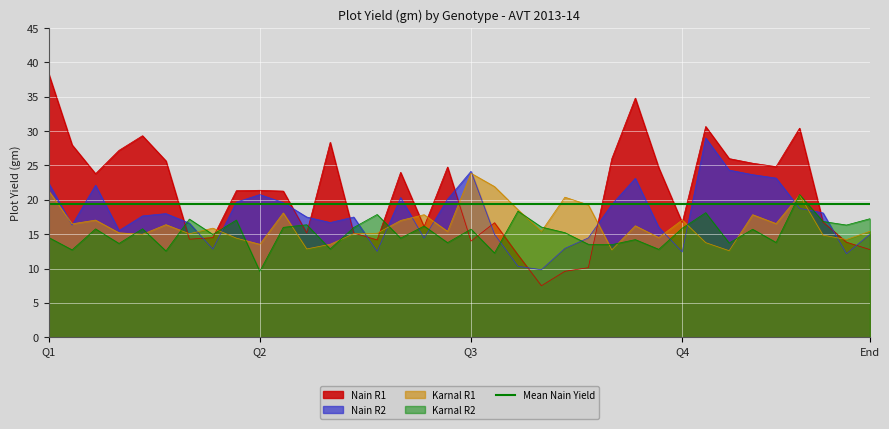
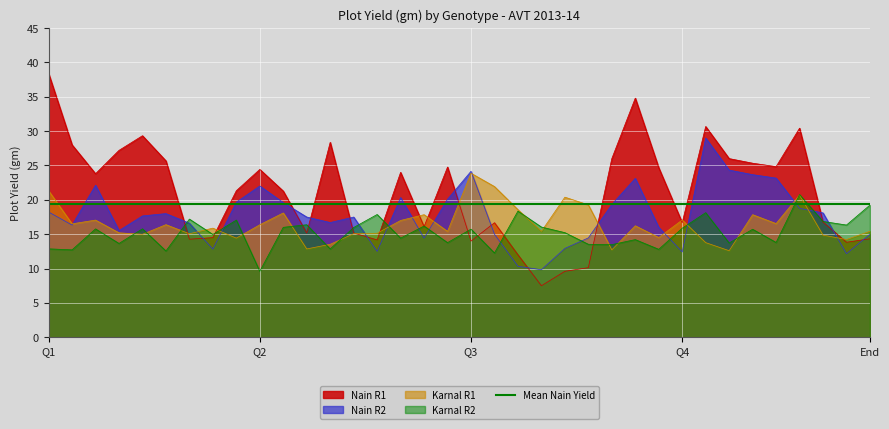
Nain R2, Q1: 22 -> 18
Karnal R2, Q1: 15 -> 13
Nain R1, Q2: 21 -> 24
Nain R2, Q2: 21 -> 22
Karnal R1, Q2: 14 -> 16
Nain R1, End: 13 -> 14
Karnal R2, End: 17 -> 19
